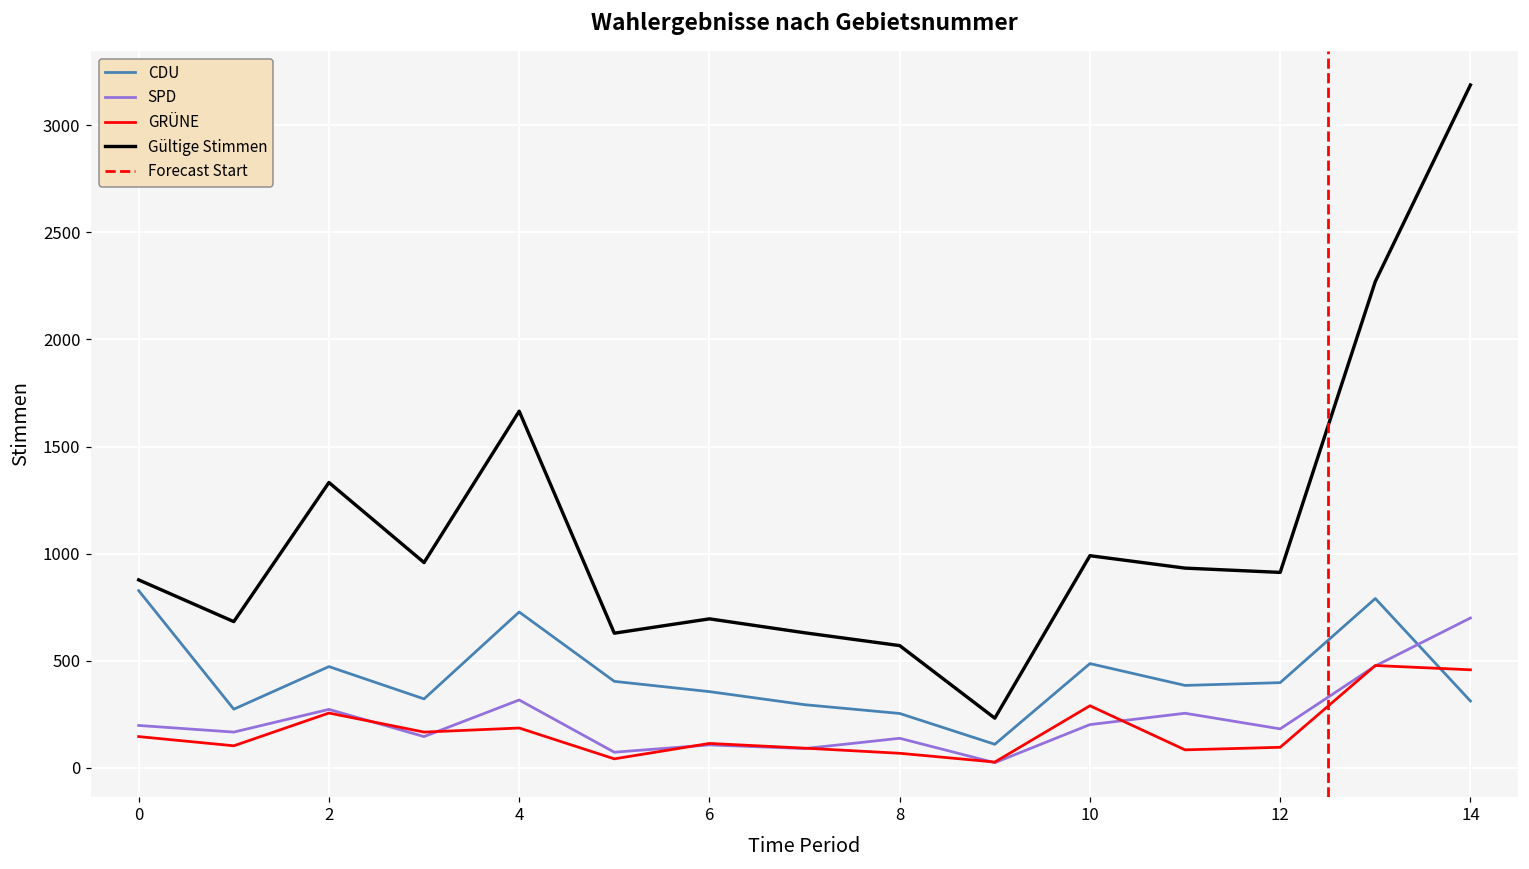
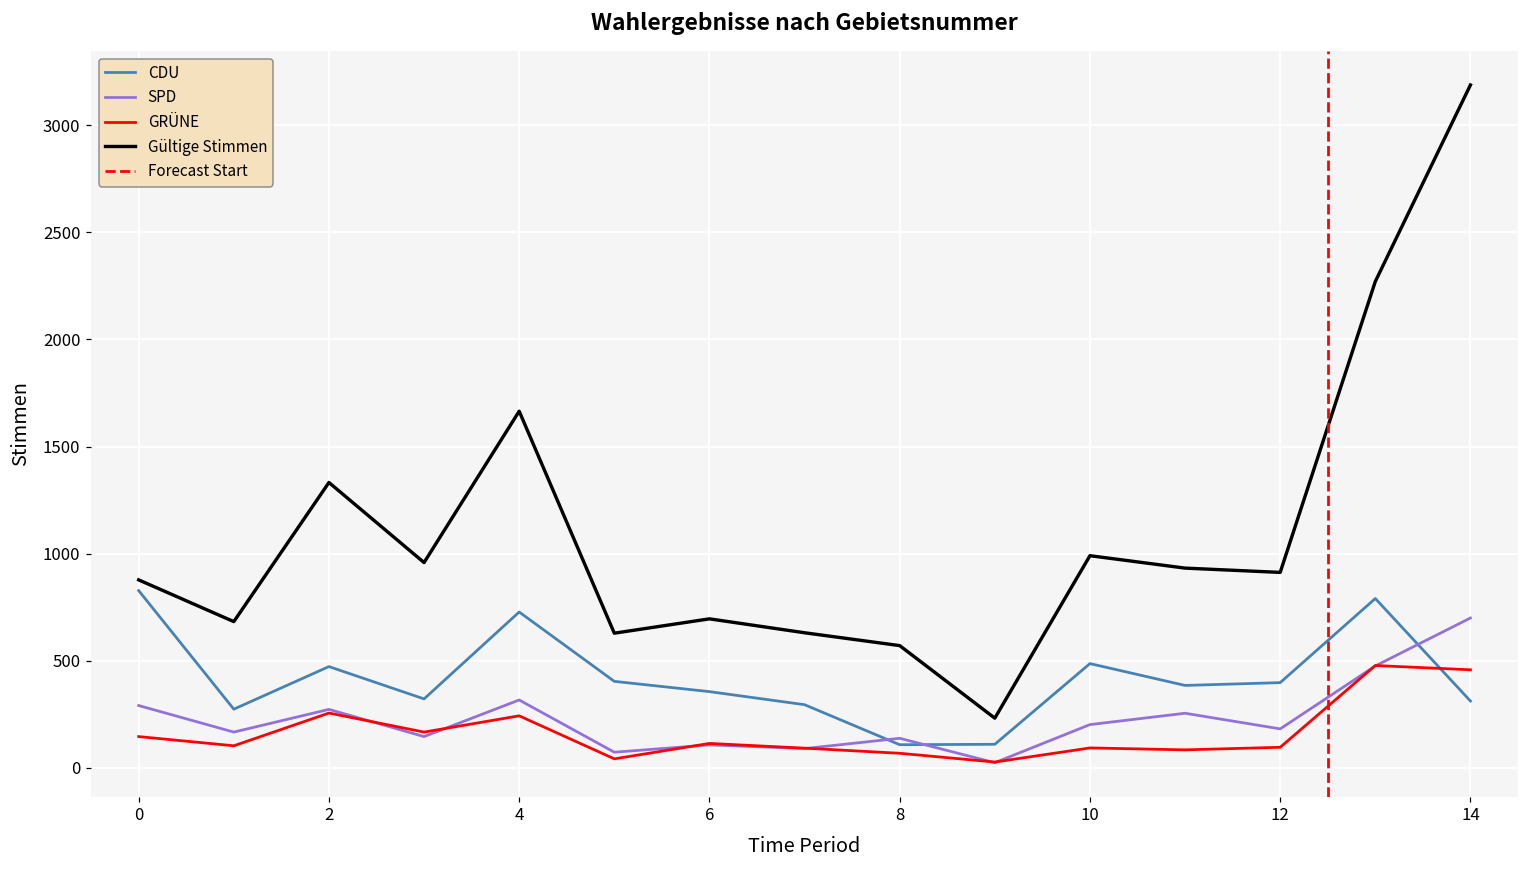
SPD, 0: 200 -> 290
GRÜNE, 4: 190 -> 240
CDU, 8: 250 -> 110
GRÜNE, 10: 290 -> 90
